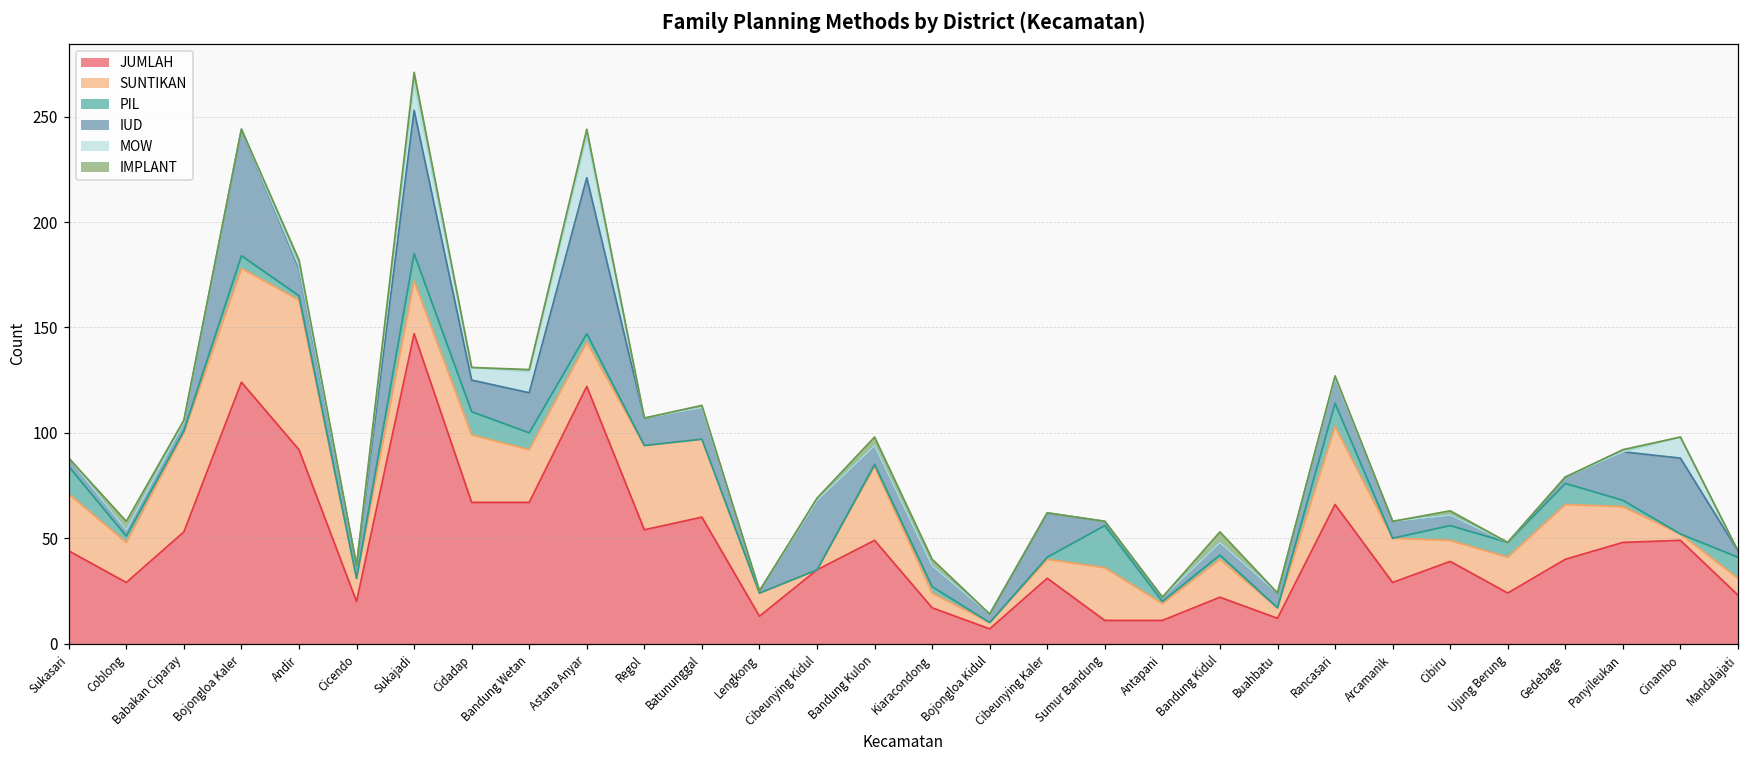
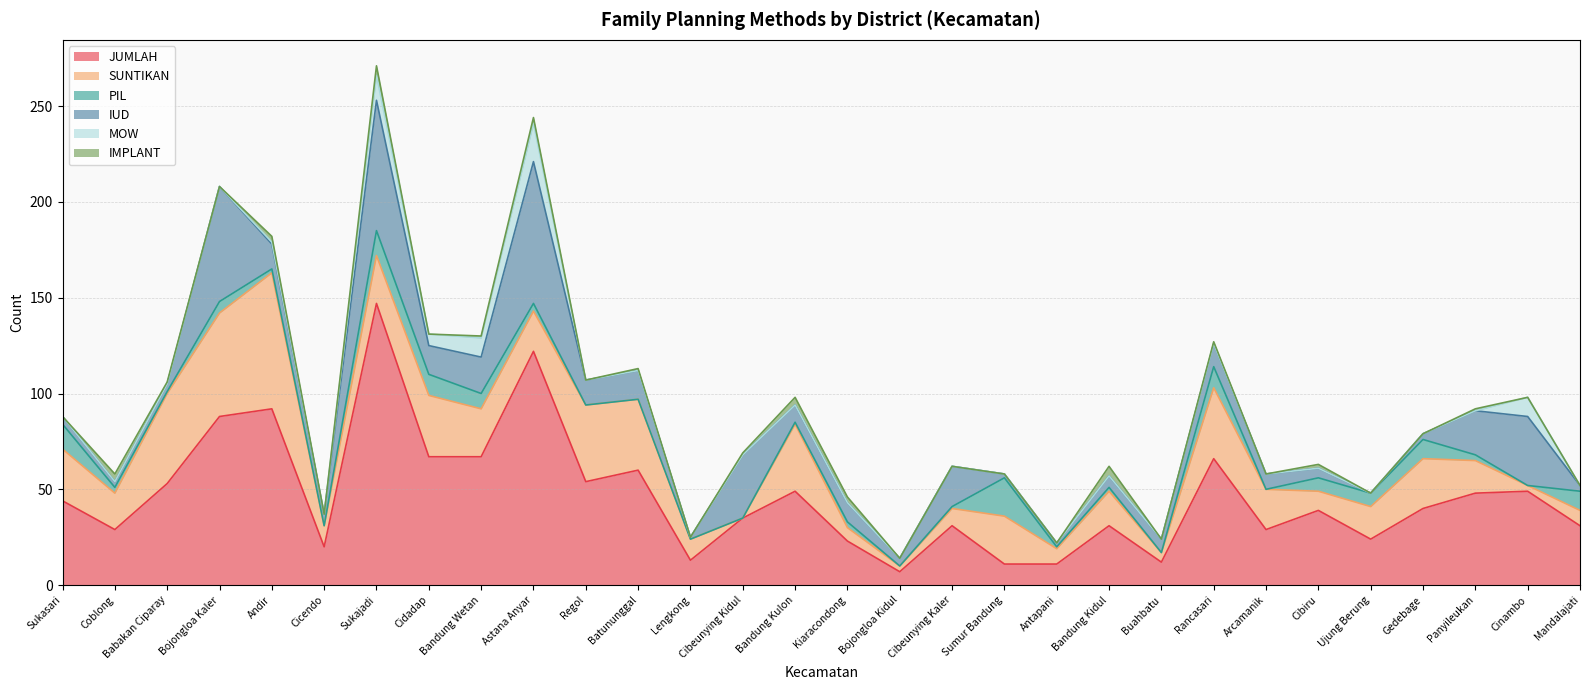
JUMLAH, Bojongloa Kaler: 124 -> 88
JUMLAH, Kiaracondong: 17 -> 23
JUMLAH, Bandung Kidul: 22 -> 31
JUMLAH, Mandalajati: 23 -> 31
